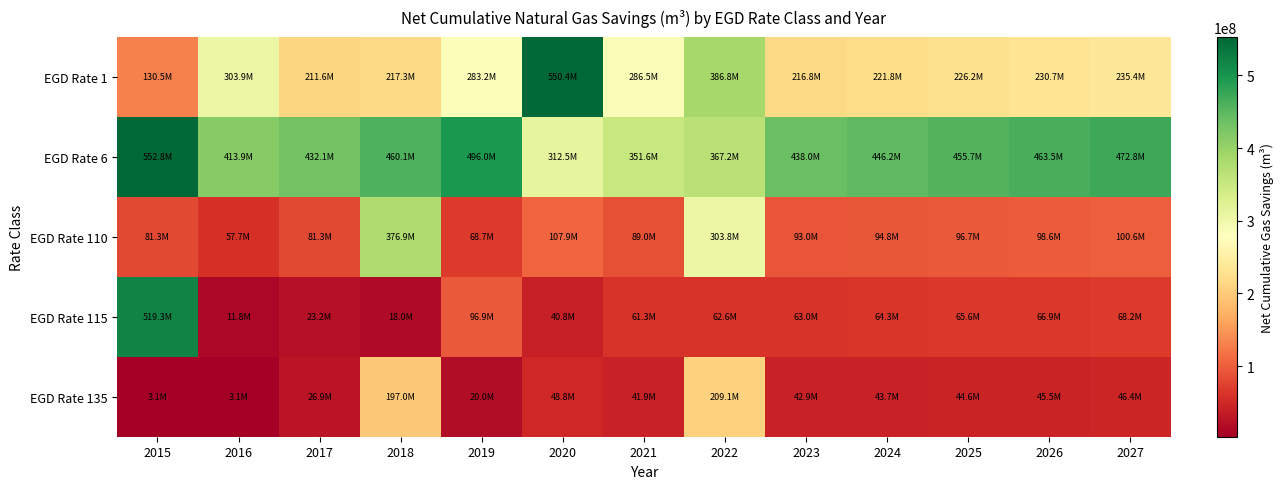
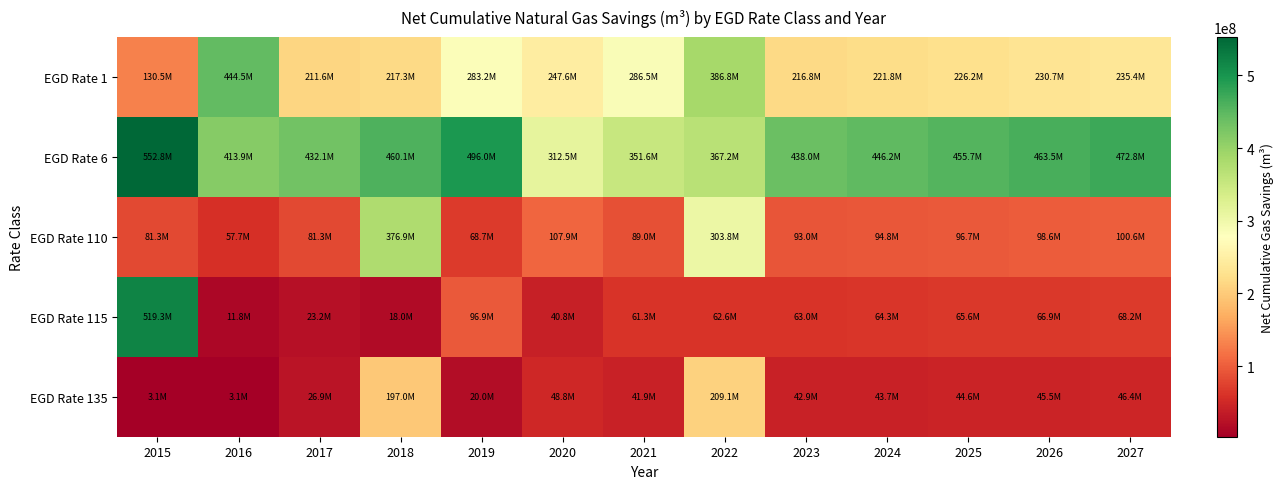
EGD Rate 1, 2016: 303.9M -> 444.5M
EGD Rate 1, 2020: 550.4M -> 247.6M
